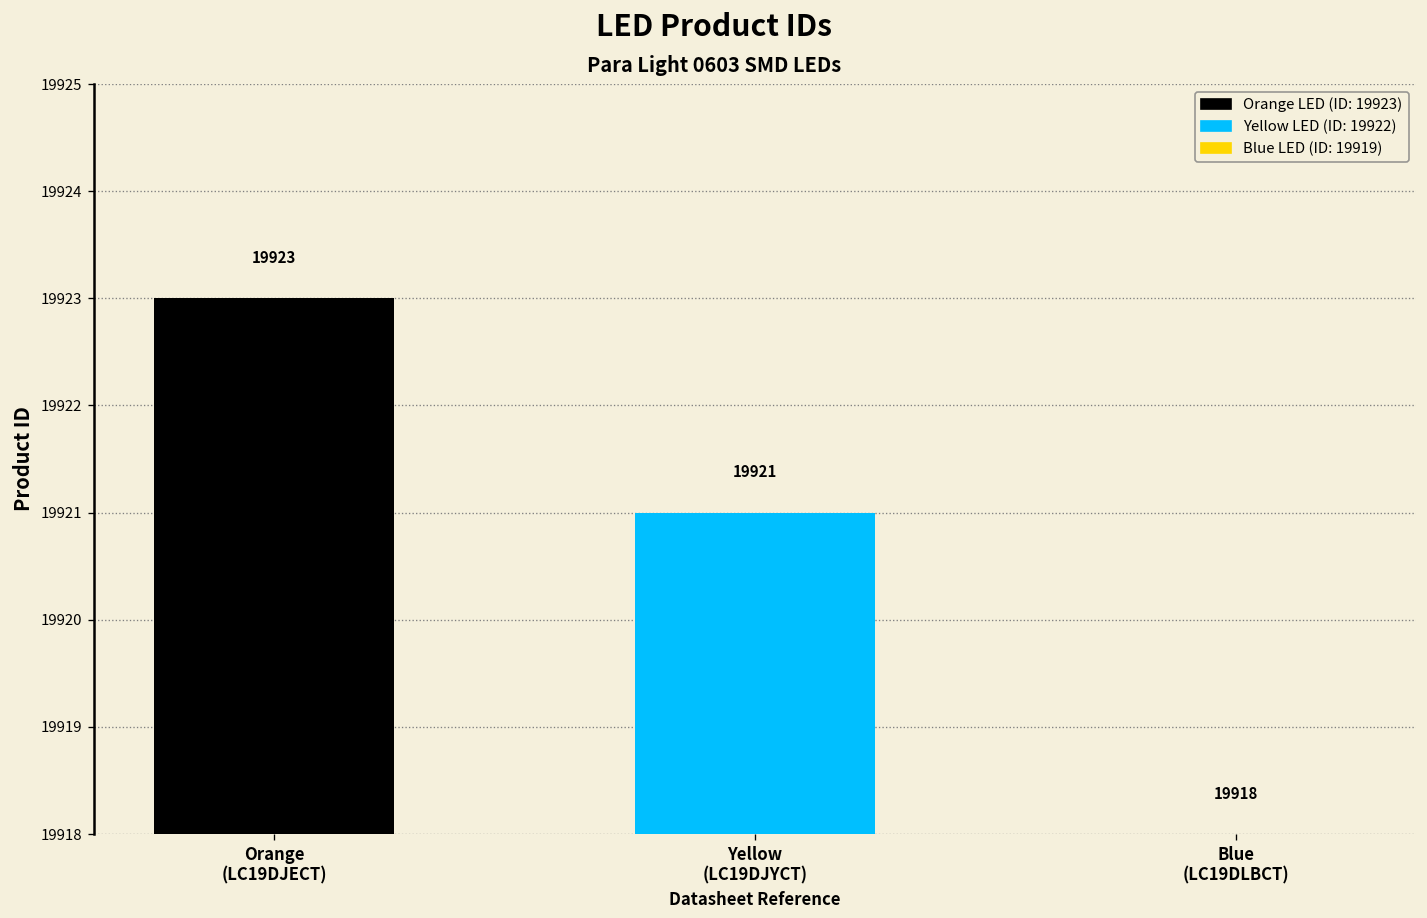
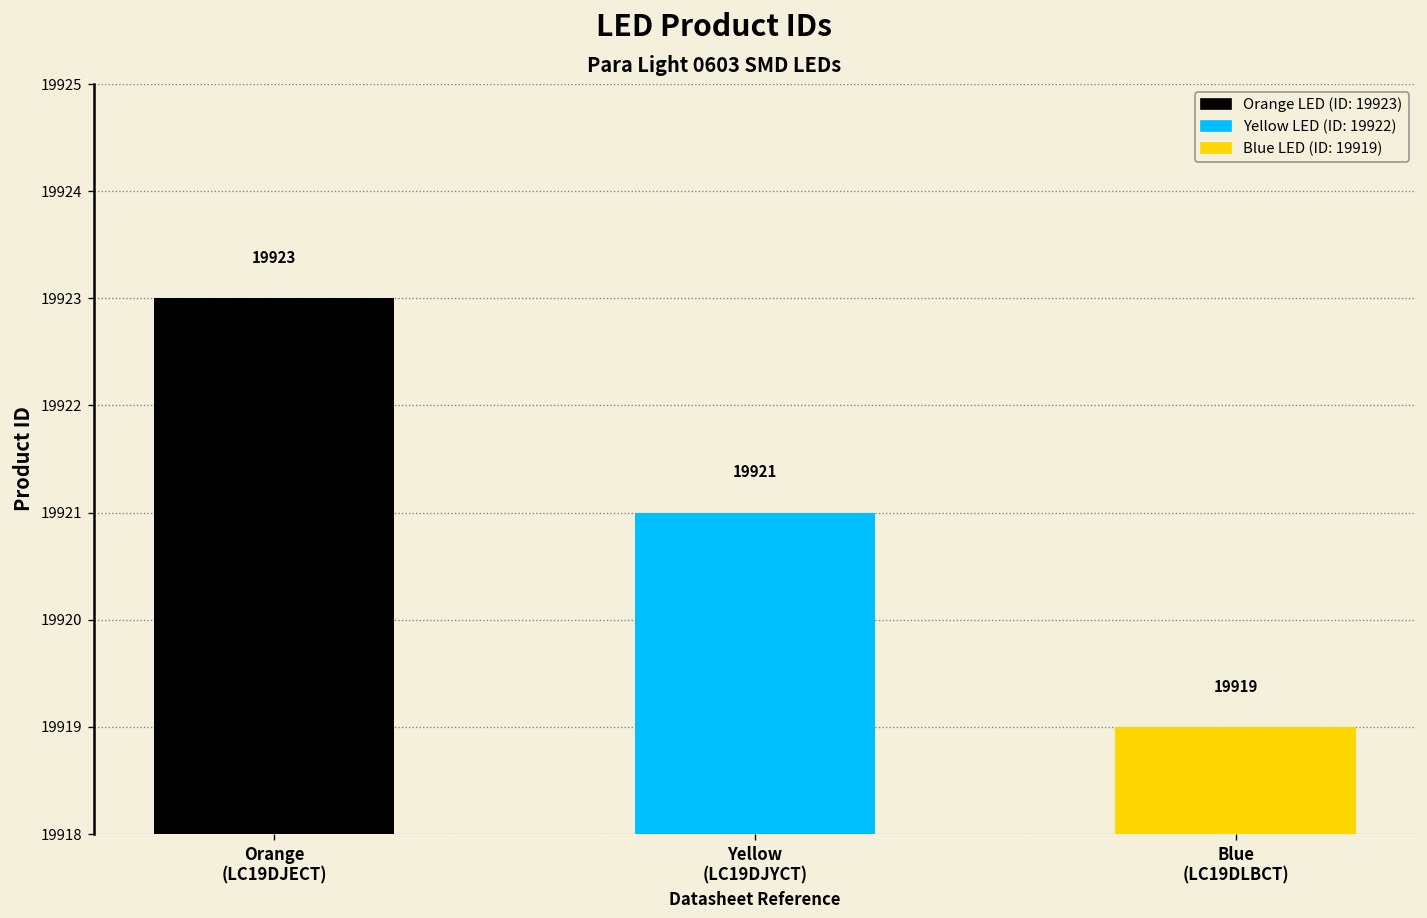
Blue (LC19DLBCT): 19918 -> 19919
